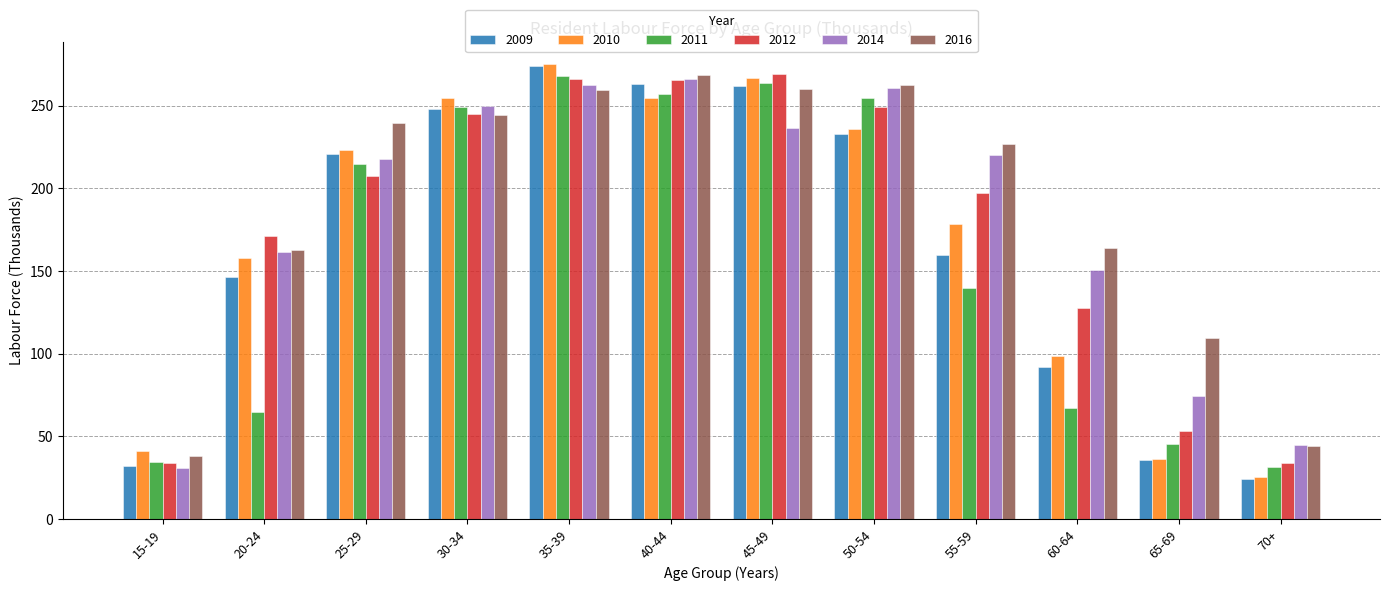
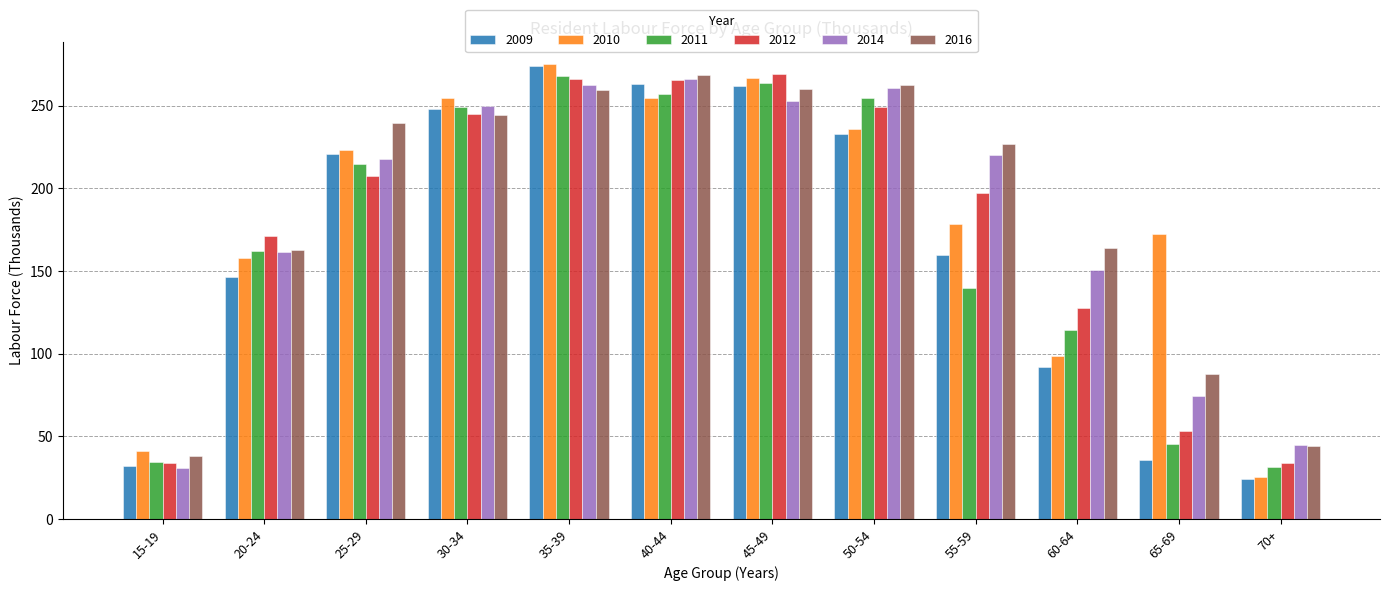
2011, 20-24: 65 -> 162
2014, 45-49: 237 -> 253
2011, 60-64: 67 -> 115
2010, 65-69: 36 -> 173
2016, 65-69: 110 -> 88
